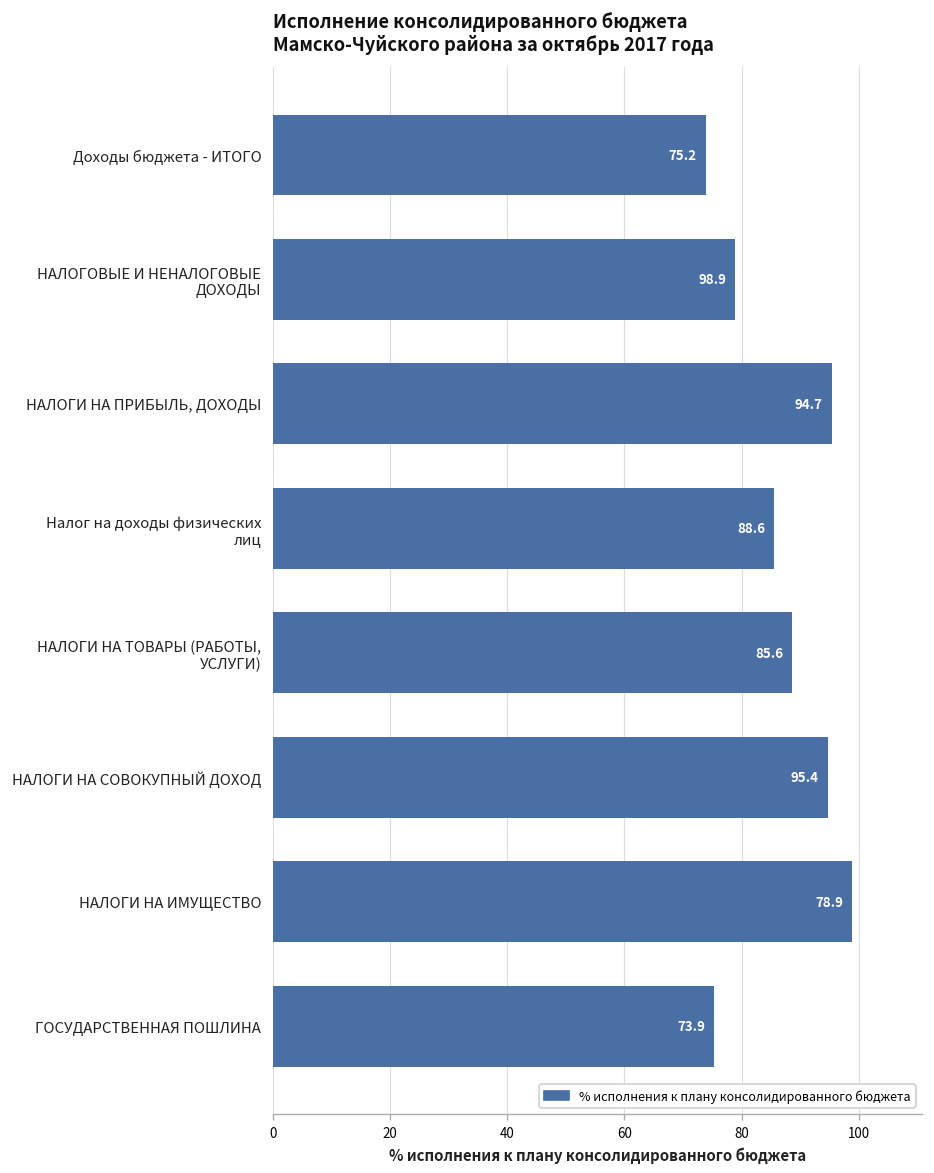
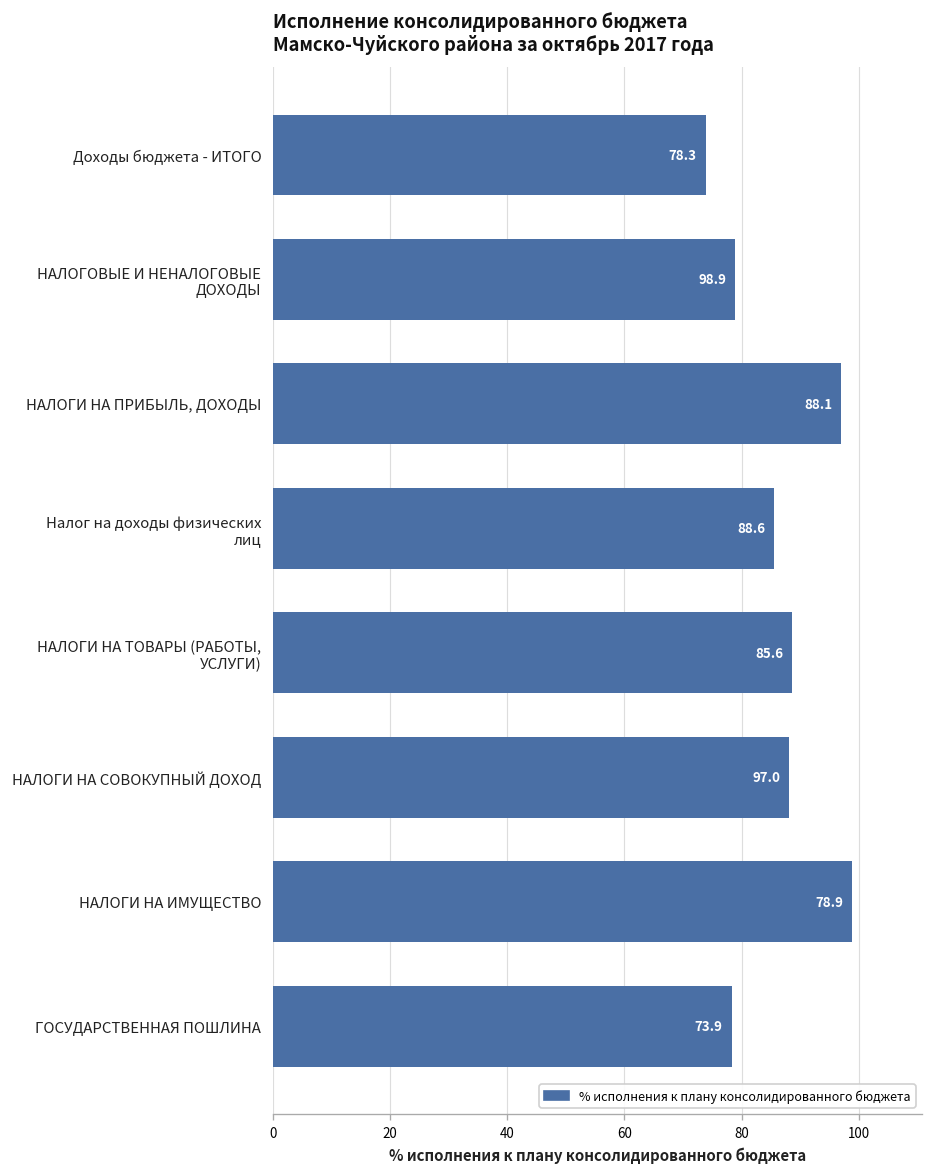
НАЛОГИ НА ПРИБЫЛЬ, ДОХОДЫ: 95.4 -> 97.0
НАЛОГИ НА СОВОКУПНЫЙ ДОХОД: 94.7 -> 88.1
ГОСУДАРСТВЕННАЯ ПОШЛИНА: 75.2 -> 78.3
